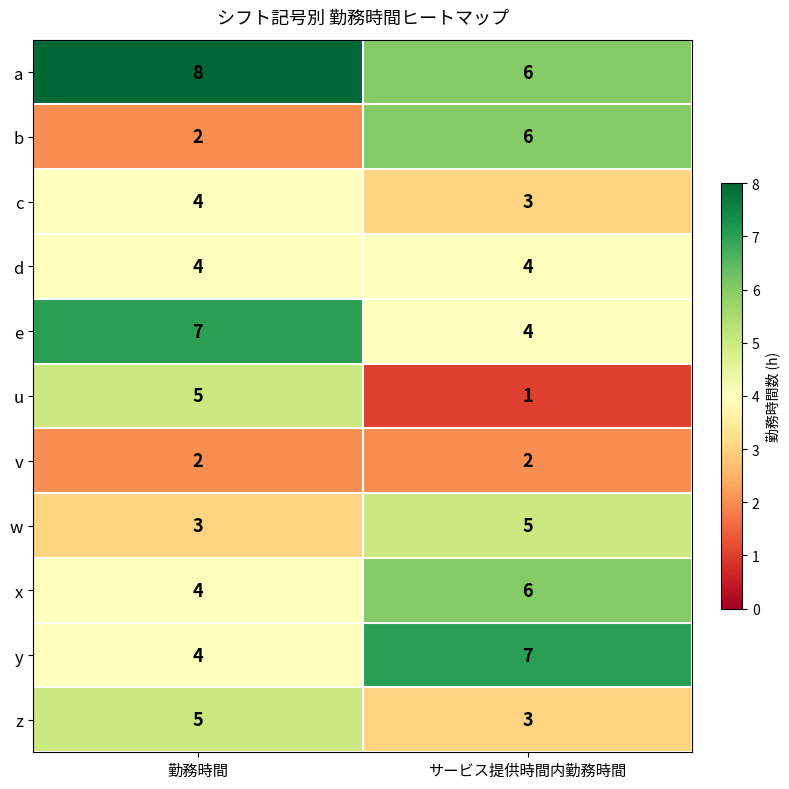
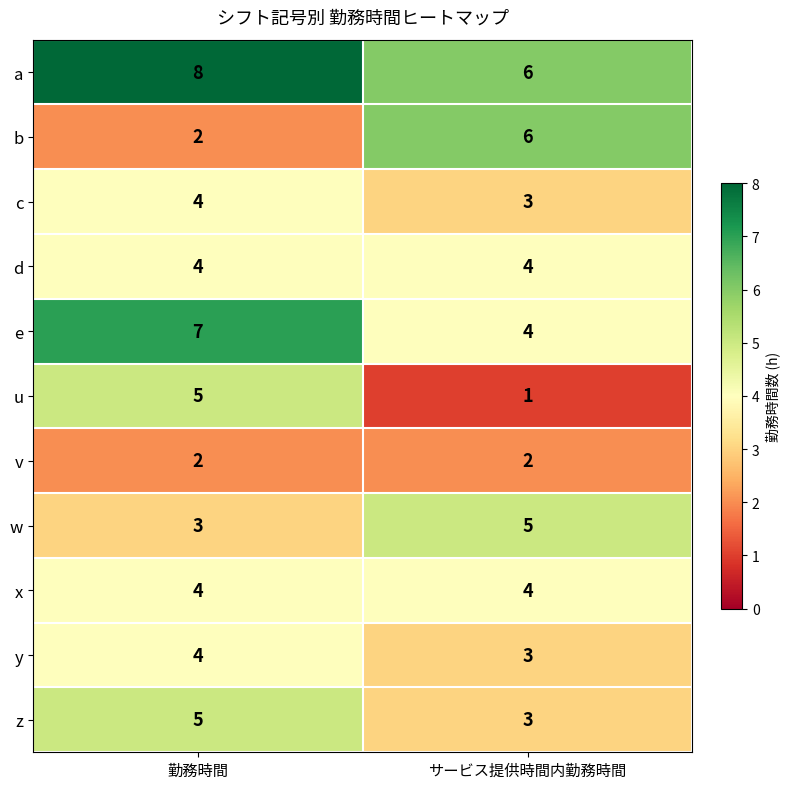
x, サービス提供時間内勤務時間: 6 -> 4
y, サービス提供時間内勤務時間: 7 -> 3
